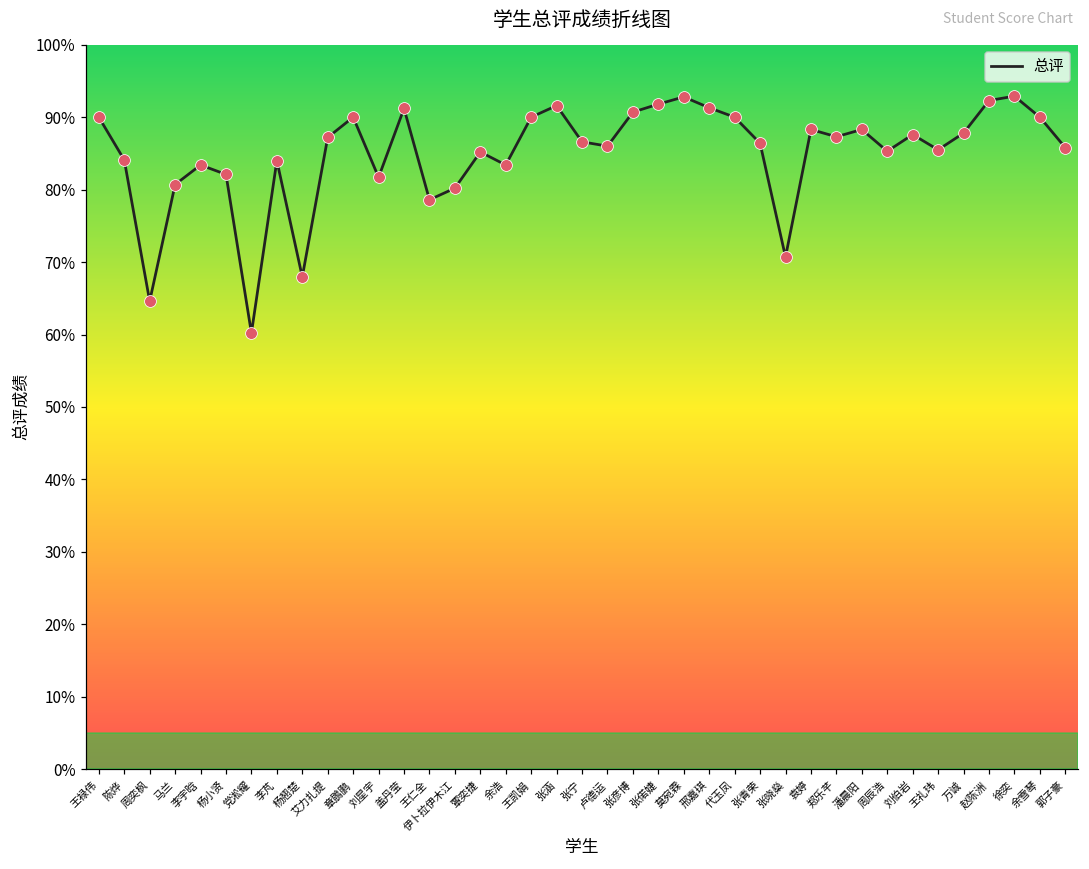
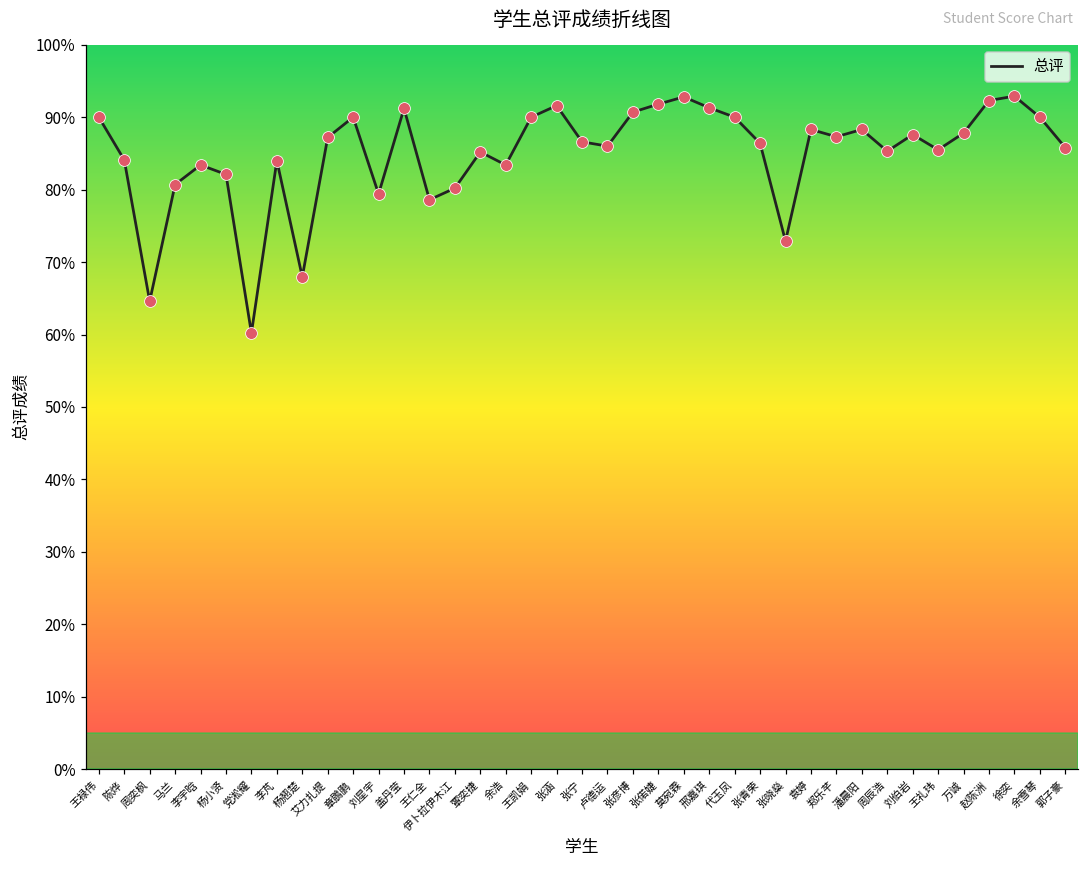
刘星宇: 82% -> 79%
张晓燊: 71% -> 73%
